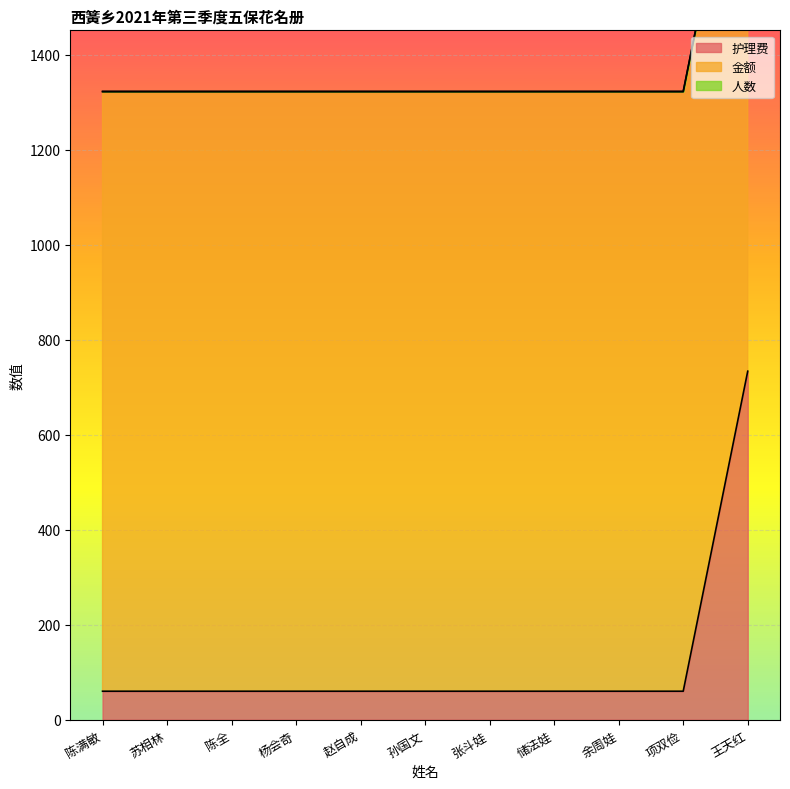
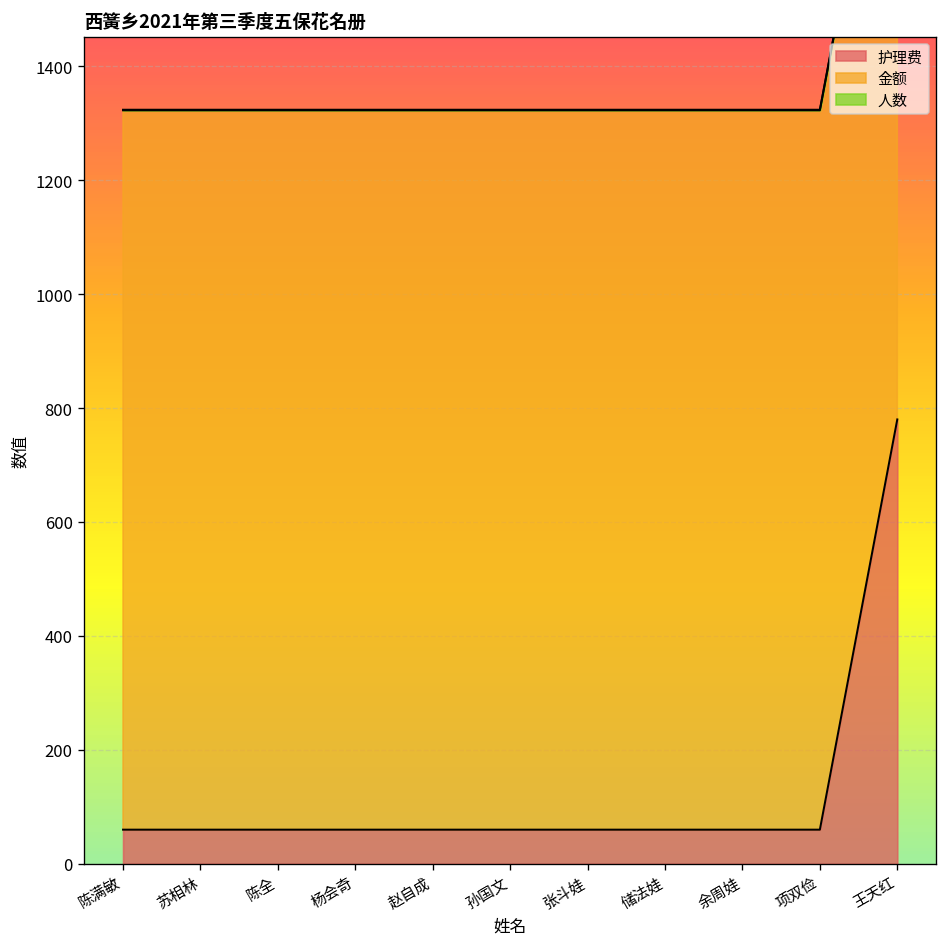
护理费, 王天红: 730 -> 780
